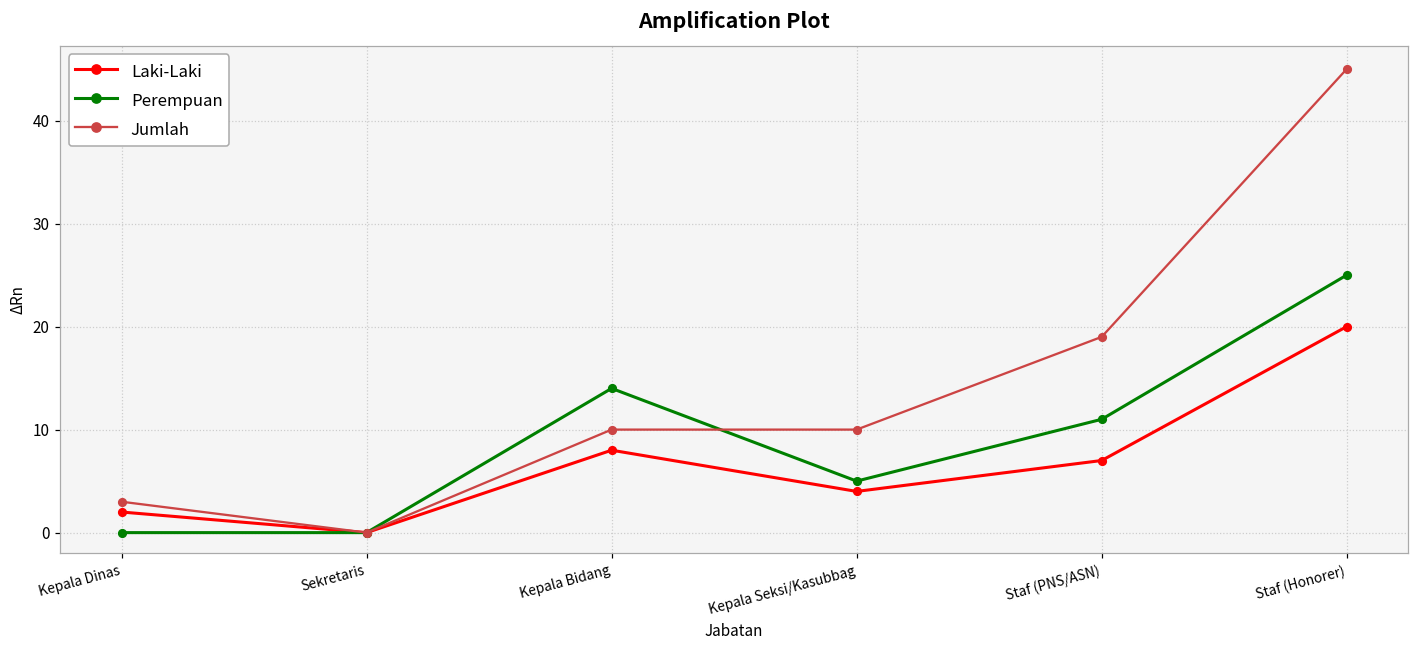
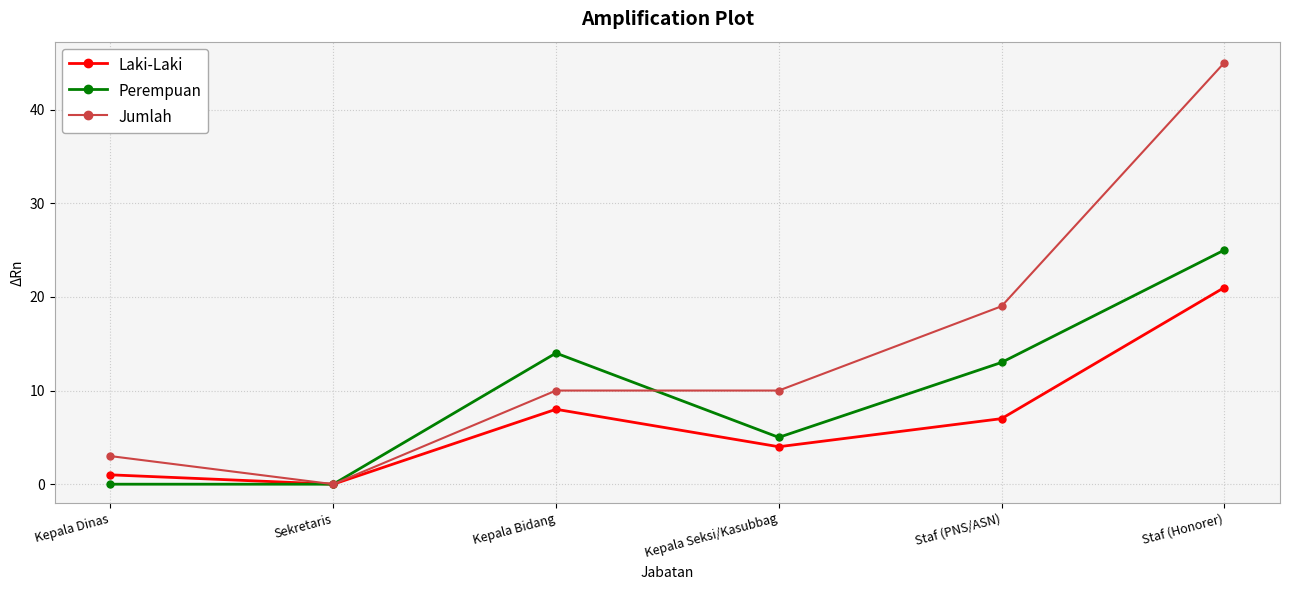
Laki-Laki, Kepala Dinas: 2 -> 1
Perempuan, Staf (PNS/ASN): 11 -> 13
Laki-Laki, Staf (Honorer): 20 -> 21
